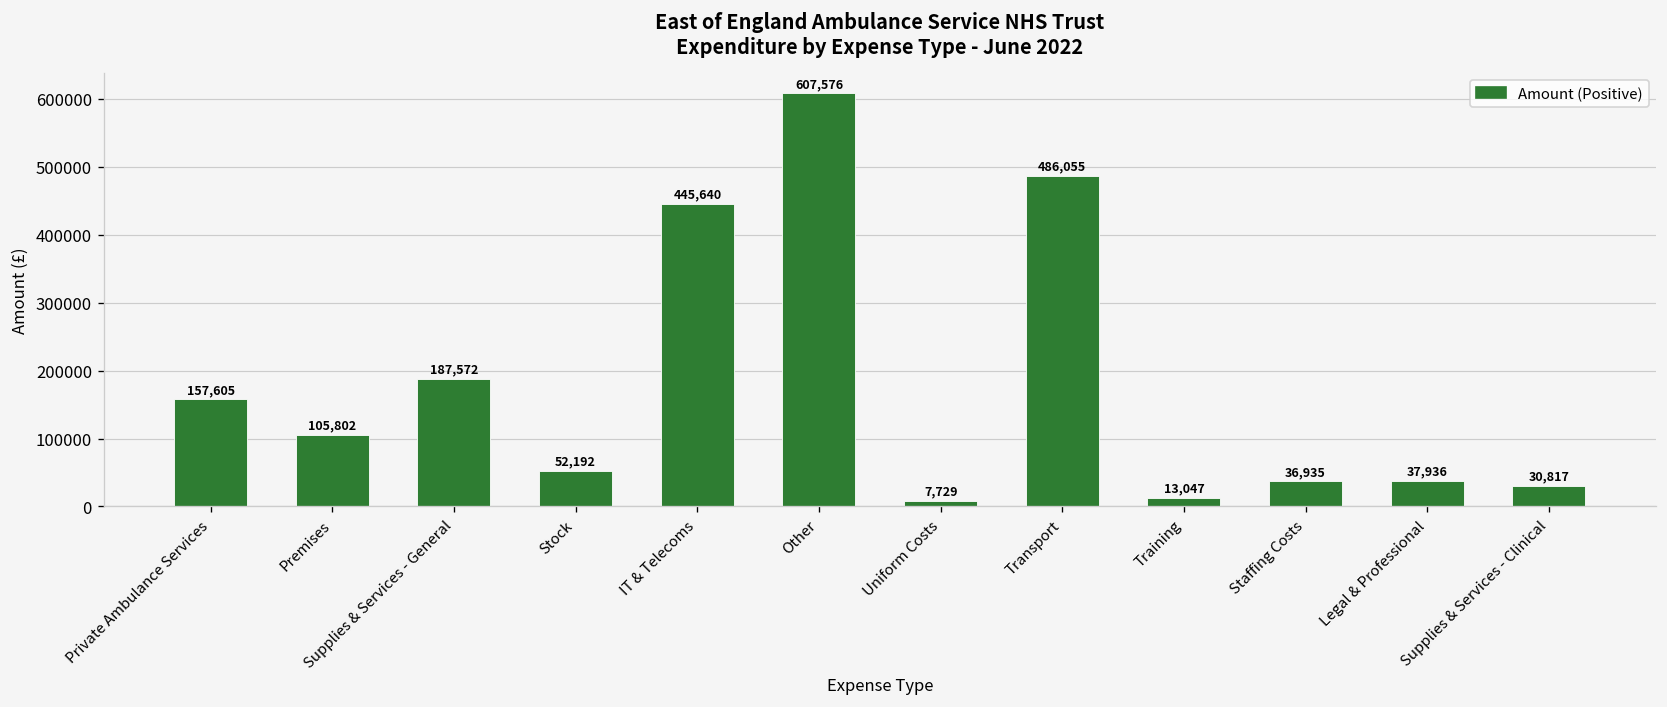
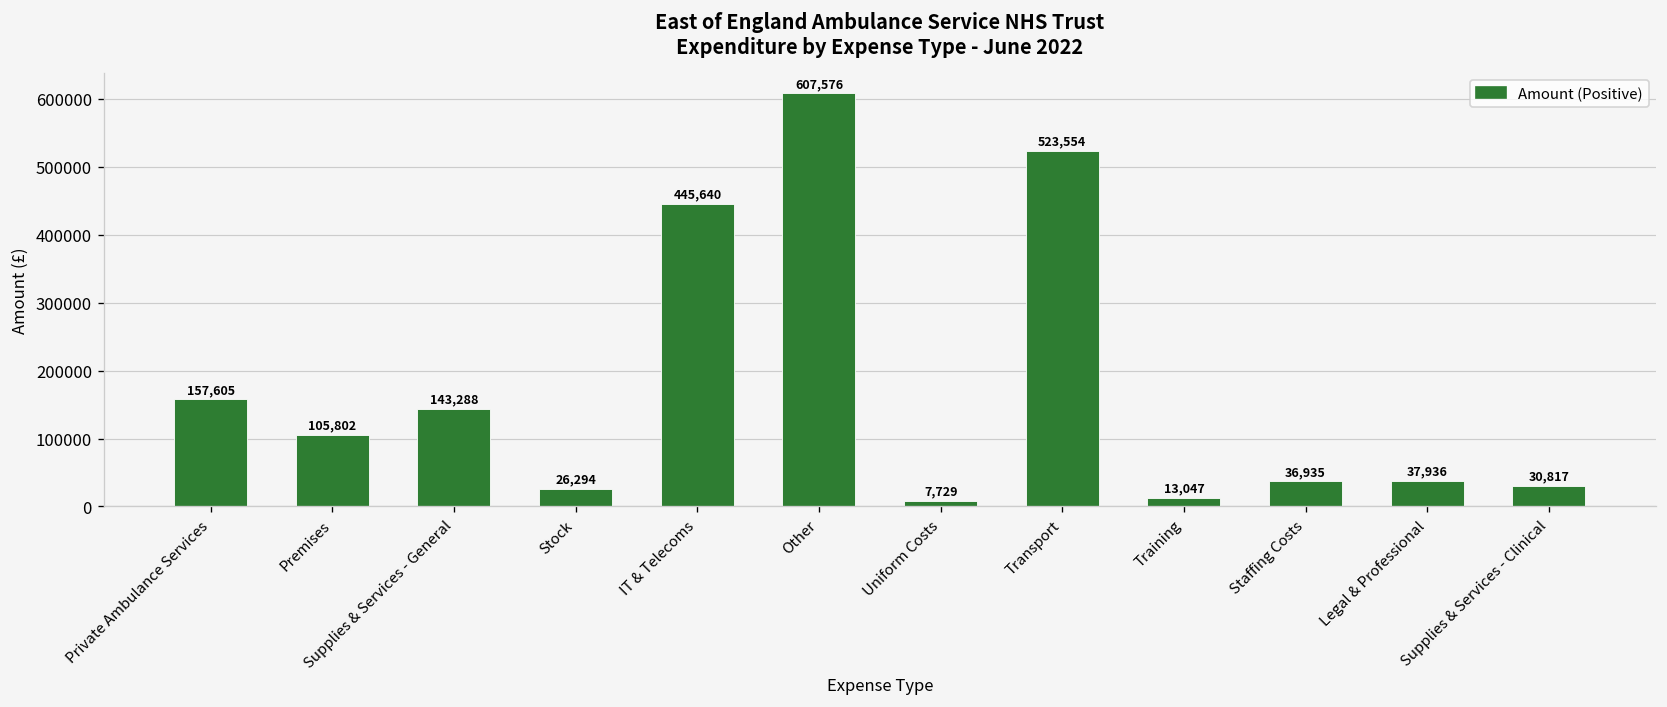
Supplies & Services - General: 187,572 -> 143,288
Stock: 52,192 -> 26,294
Transport: 486,055 -> 523,554
